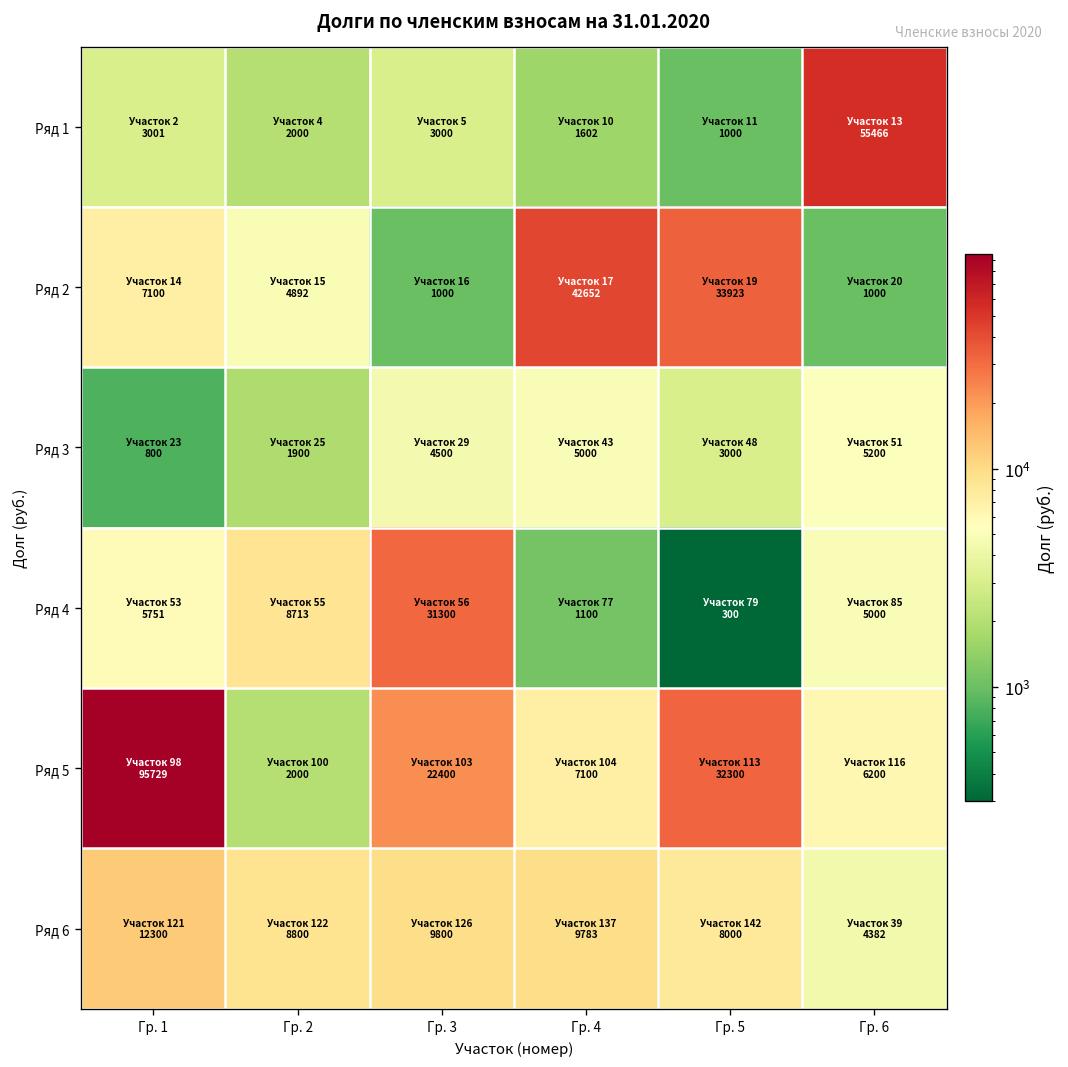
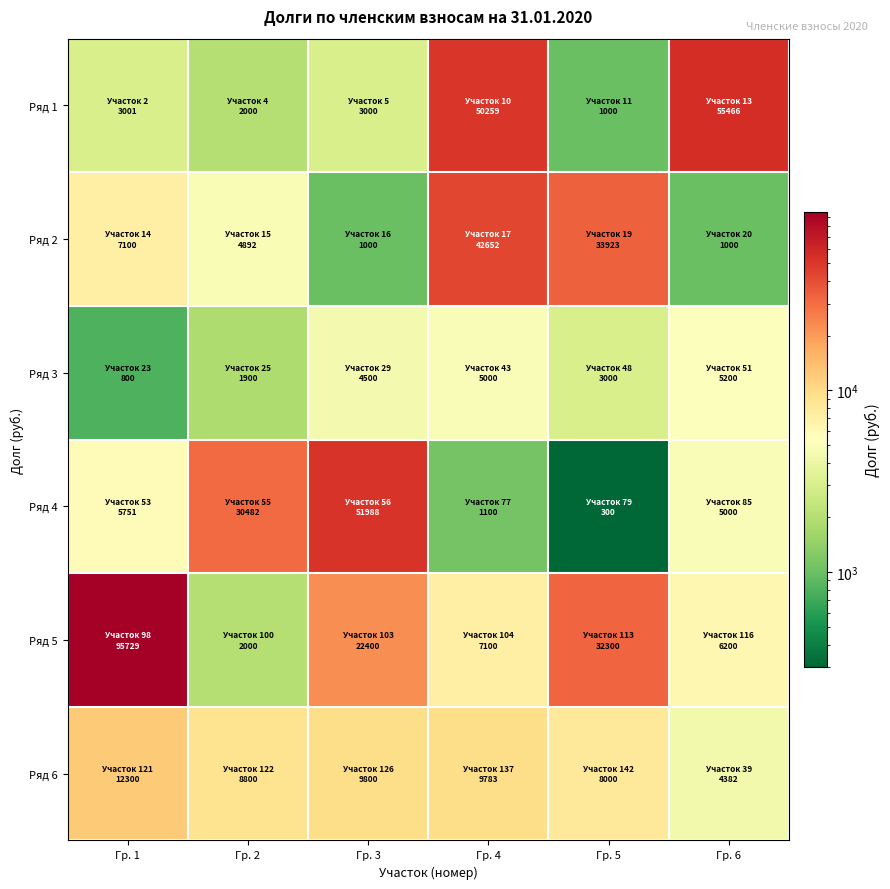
Ряд 1, Гр. 4: 1602 -> 50259
Ряд 4, Гр. 2: 8713 -> 30482
Ряд 4, Гр. 3: 31300 -> 51988
